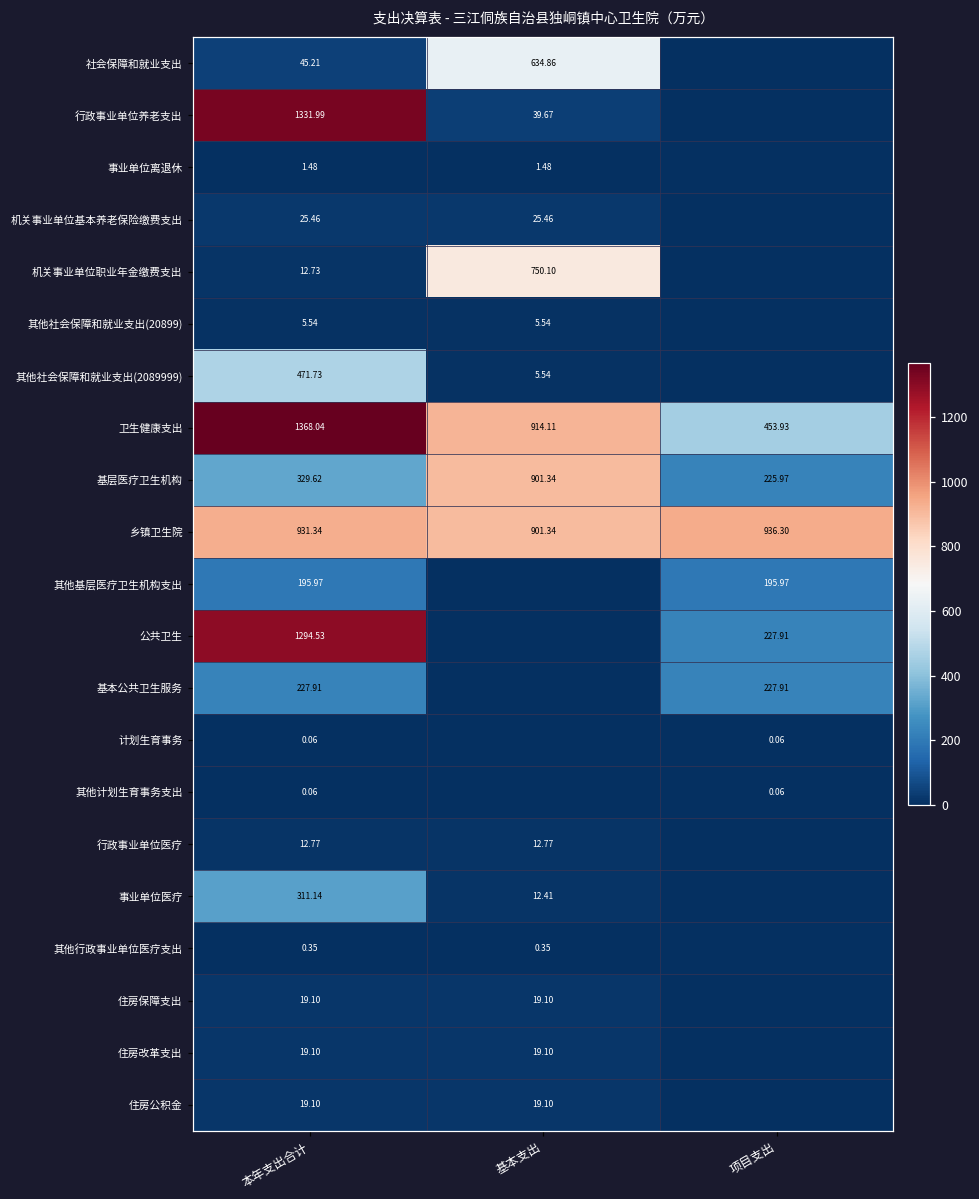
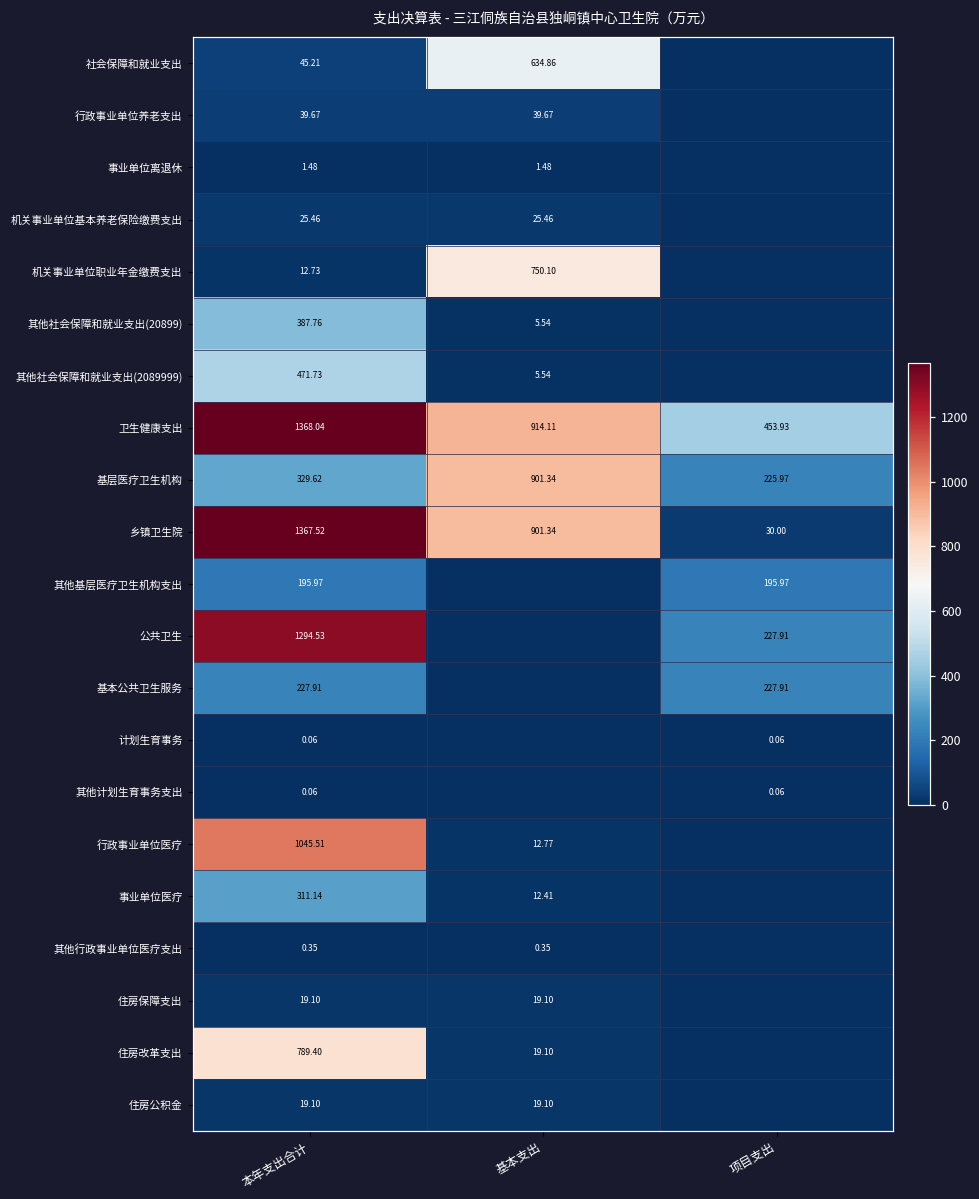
行政事业单位养老支出, 本年支出合计: 1331.99 -> 39.67
其他社会保障和就业支出(20899), 本年支出合计: 5.54 -> 387.76
乡镇卫生院, 本年支出合计: 931.34 -> 1367.52
乡镇卫生院, 项目支出: 936.30 -> 30.00
行政事业单位医疗, 本年支出合计: 12.77 -> 1045.51
住房改革支出, 本年支出合计: 19.10 -> 789.40
